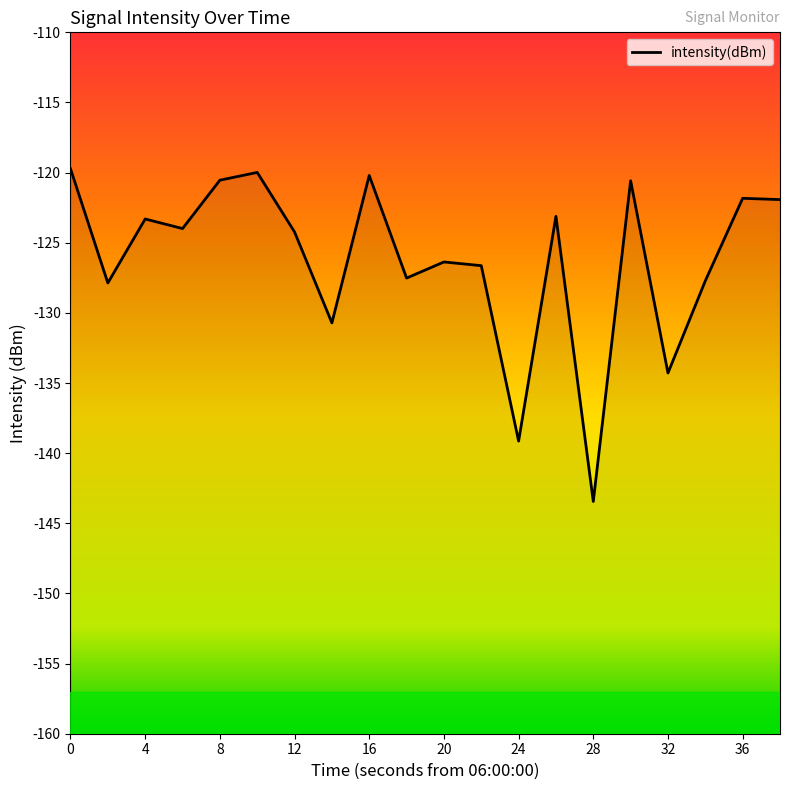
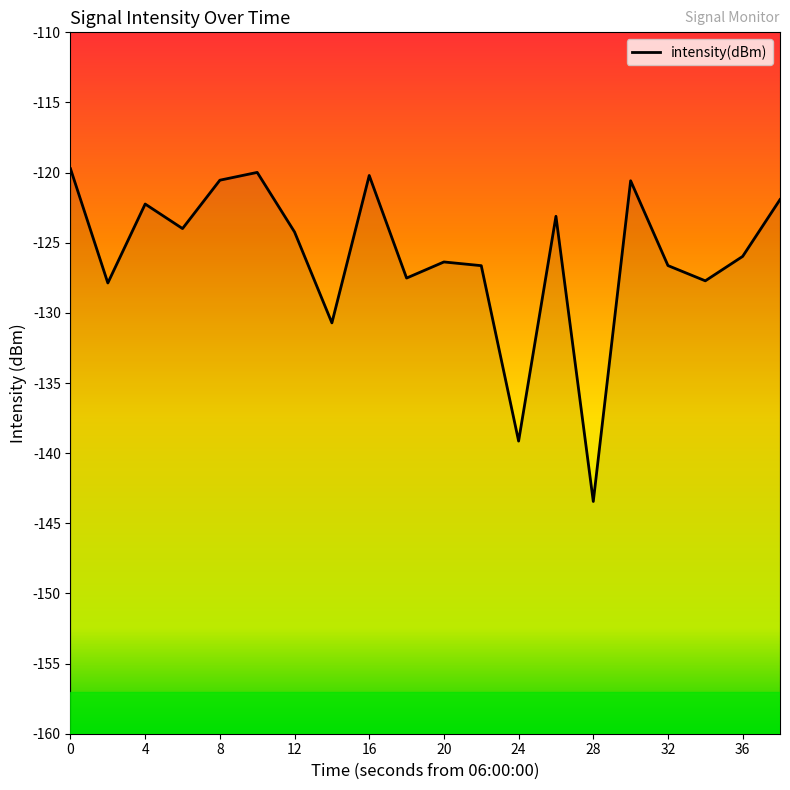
4: -123.3 -> -122.2
32: -134.3 -> -126.6
36: -121.8 -> -126.0
